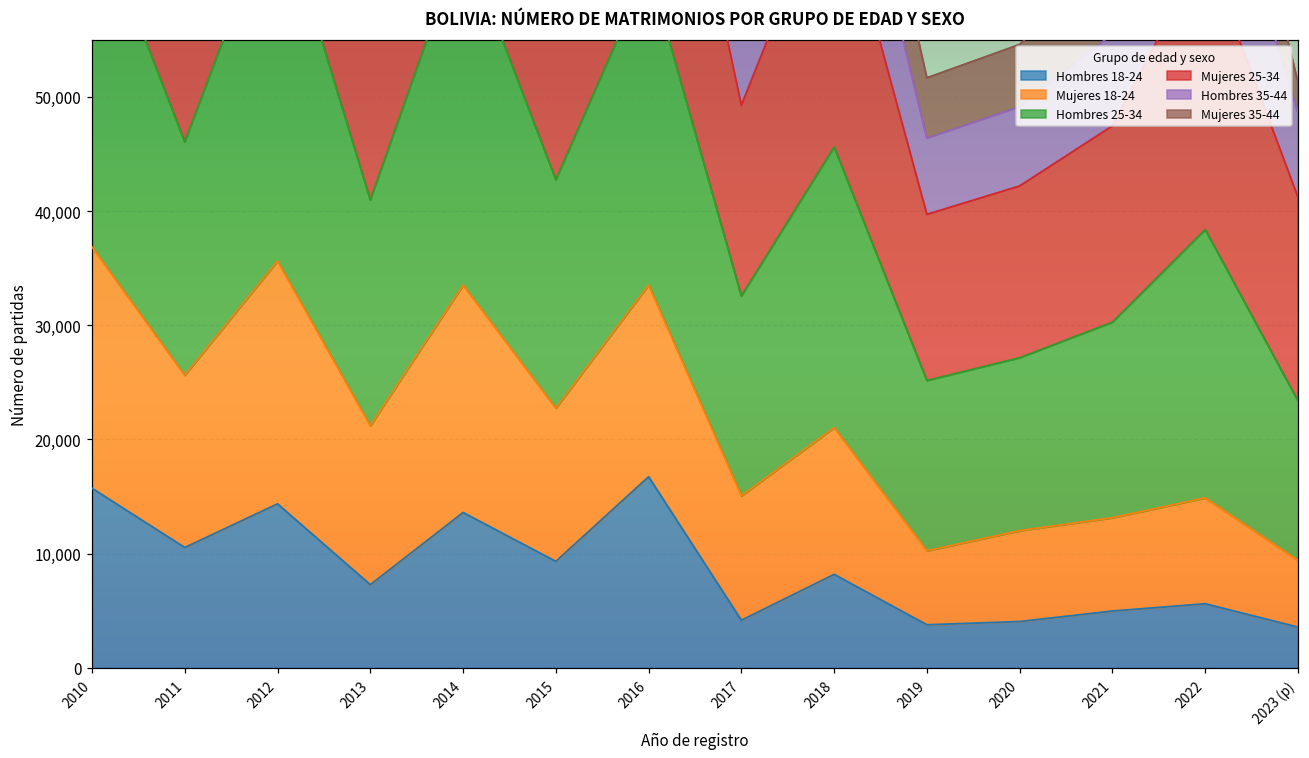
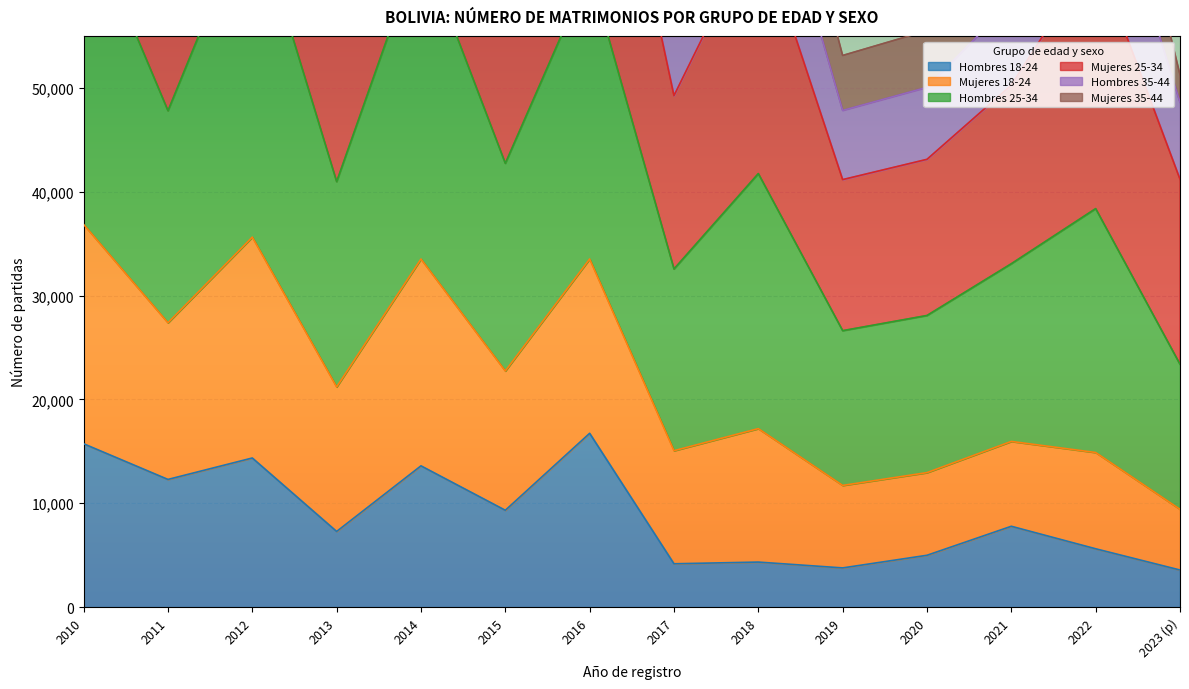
Hombres 18-24, 2011: 10,500 -> 12,300
Hombres 18-24, 2018: 8,200 -> 4,300
Mujeres 18-24, 2019: 6,500 -> 7,900
Hombres 18-24, 2020: 4,100 -> 5,000
Hombres 18-24, 2021: 5,000 -> 7,800
